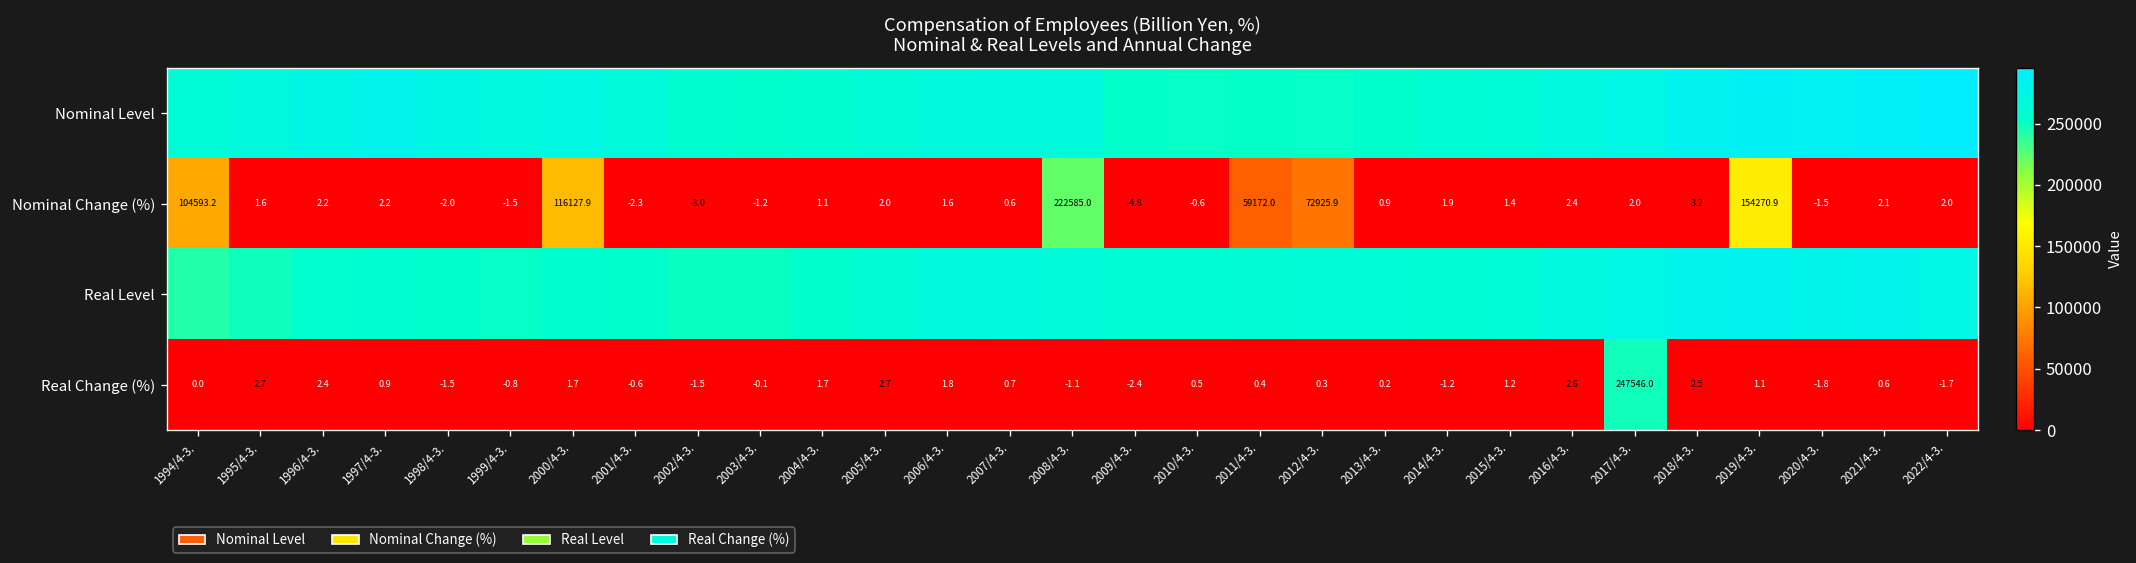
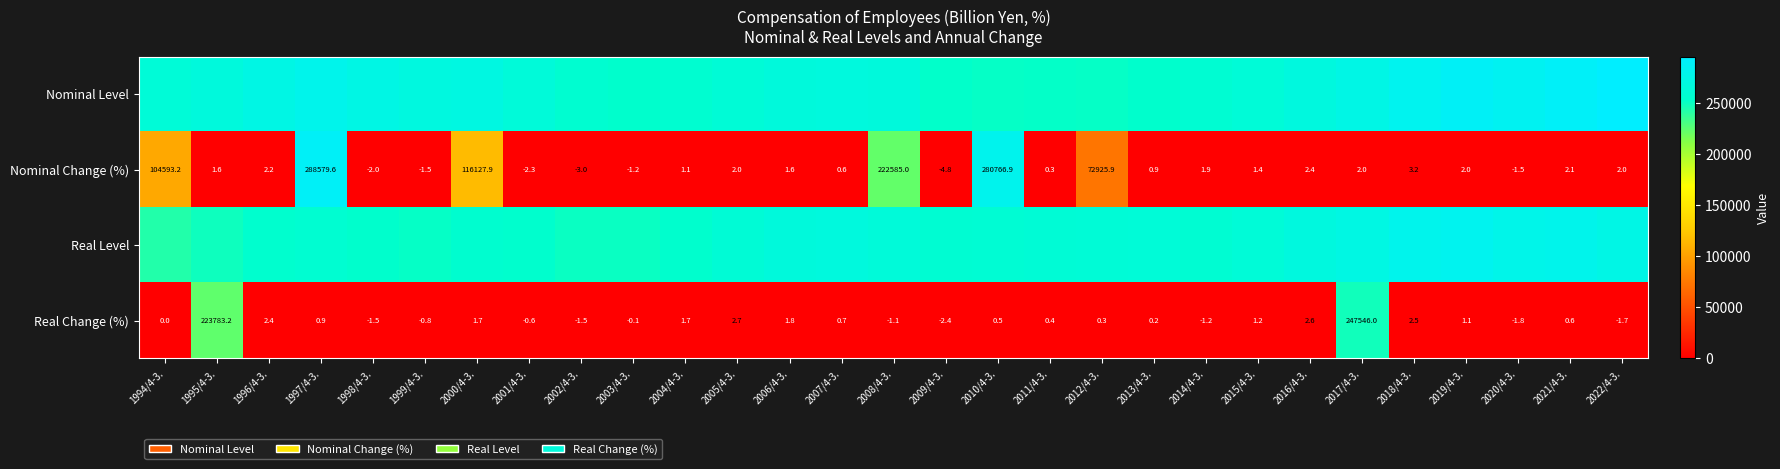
Nominal Change (%), 1997/4-3.: 2.2 -> 288579.6
Nominal Change (%), 2010/4-3.: -0.6 -> 280766.9
Nominal Change (%), 2011/4-3.: 59172.0 -> 0.3
Nominal Change (%), 2019/4-3.: 154270.9 -> 2.0
Real Change (%), 1995/4-3.: 2.7 -> 223783.2
